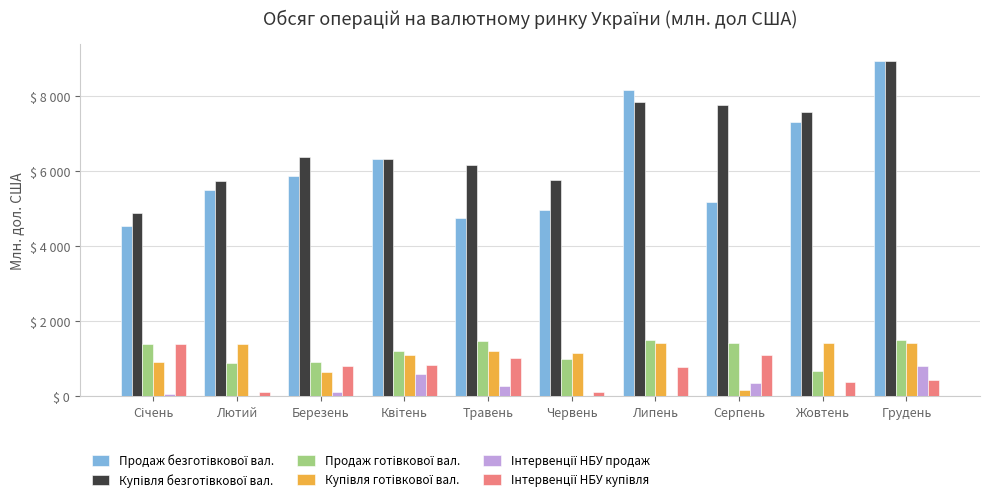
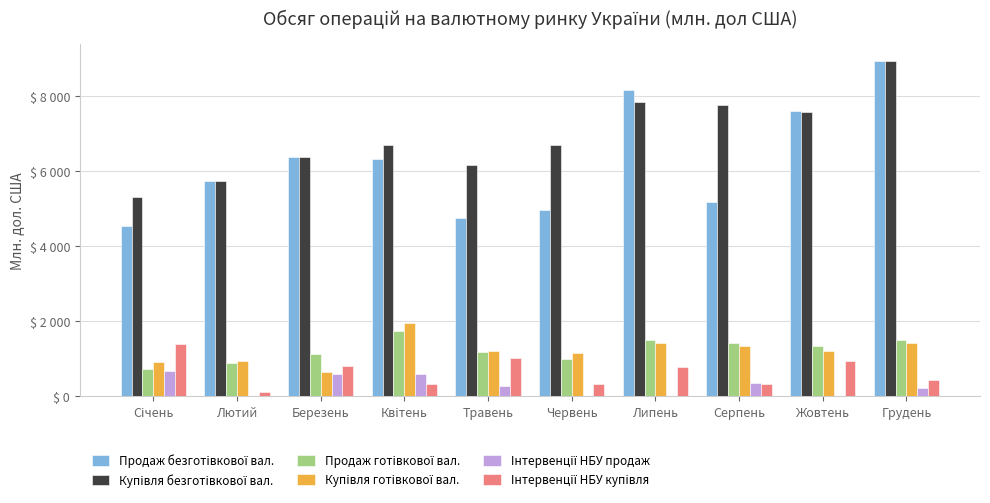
Купівля безготівкової вал., Січень: $ 4900 -> $ 5300
Продаж готівкової вал., Січень: $ 1400 -> $ 700
Інтервенції НБУ продаж, Січень: $ 100 -> $ 700
Продаж безготівкової вал., Лютий: $ 5500 -> $ 5700
Купівля готівкової вал., Лютий: $ 1400 -> $ 900
Продаж безготівкової вал., Березень: $ 5900 -> $ 6400
Продаж готівкової вал., Березень: $ 900 -> $ 1100
Інтервенції НБУ продаж, Березень: $ 100 -> $ 600
Купівля безготівкової вал., Квітень: $ 6300 -> $ 6700
Продаж готівкової вал., Квітень: $ 1200 -> $ 1700
Купівля готівкової вал., Квітень: $ 1100 -> $ 1900
Інтервенції НБУ купівля, Квітень: $ 800 -> $ 300
Продаж готівкової вал., Травень: $ 1500 -> $ 1200
Купівля безготівкової вал., Червень: $ 5800 -> $ 6700
Інтервенції НБУ купівля, Червень: $ 100 -> $ 300
Купівля готівкової вал., Серпень: $ 200 -> $ 1300
Інтервенції НБУ купівля, Серпень: $ 1100 -> $ 300
Продаж безготівкової вал., Жовтень: $ 7300 -> $ 7600
Продаж готівкової вал., Жовтень: $ 700 -> $ 1300
Купівля готівкової вал., Жовтень: $ 1400 -> $ 1200
Інтервенції НБУ купівля, Жовтень: $ 400 -> $ 900
Інтервенції НБУ продаж, Грудень: $ 800 -> $ 200
